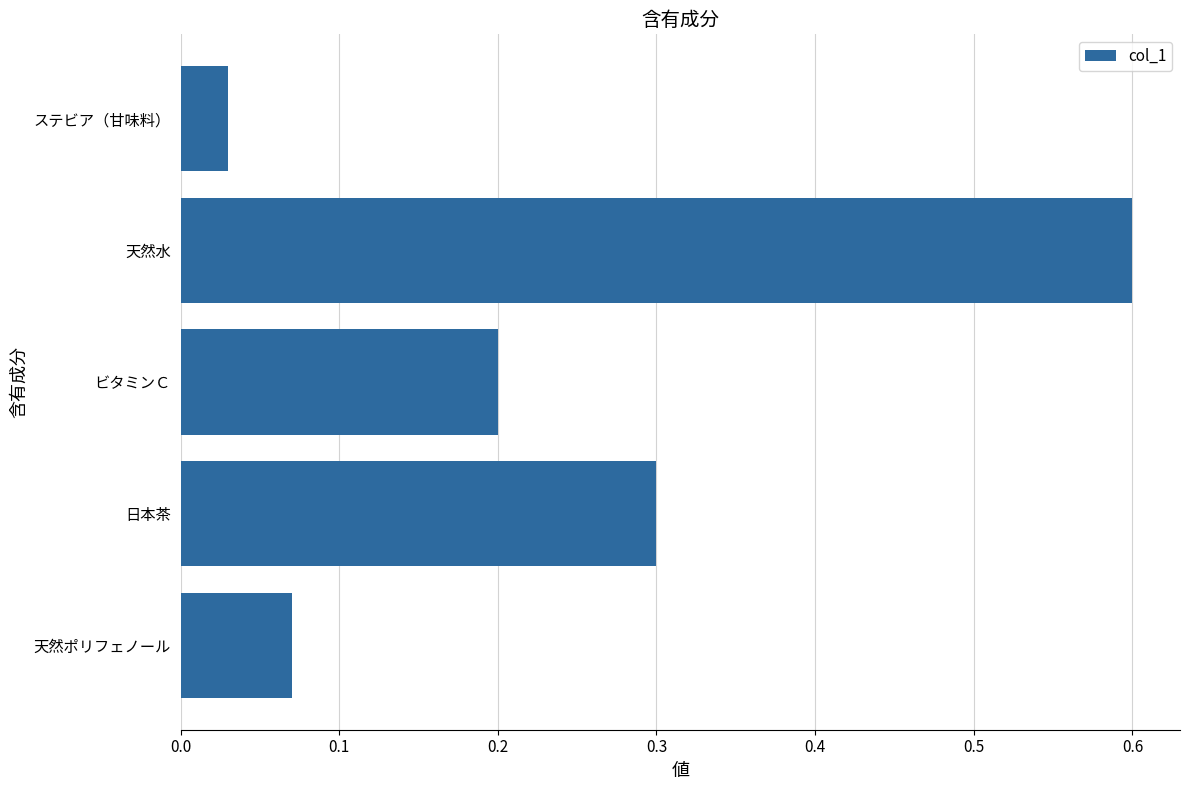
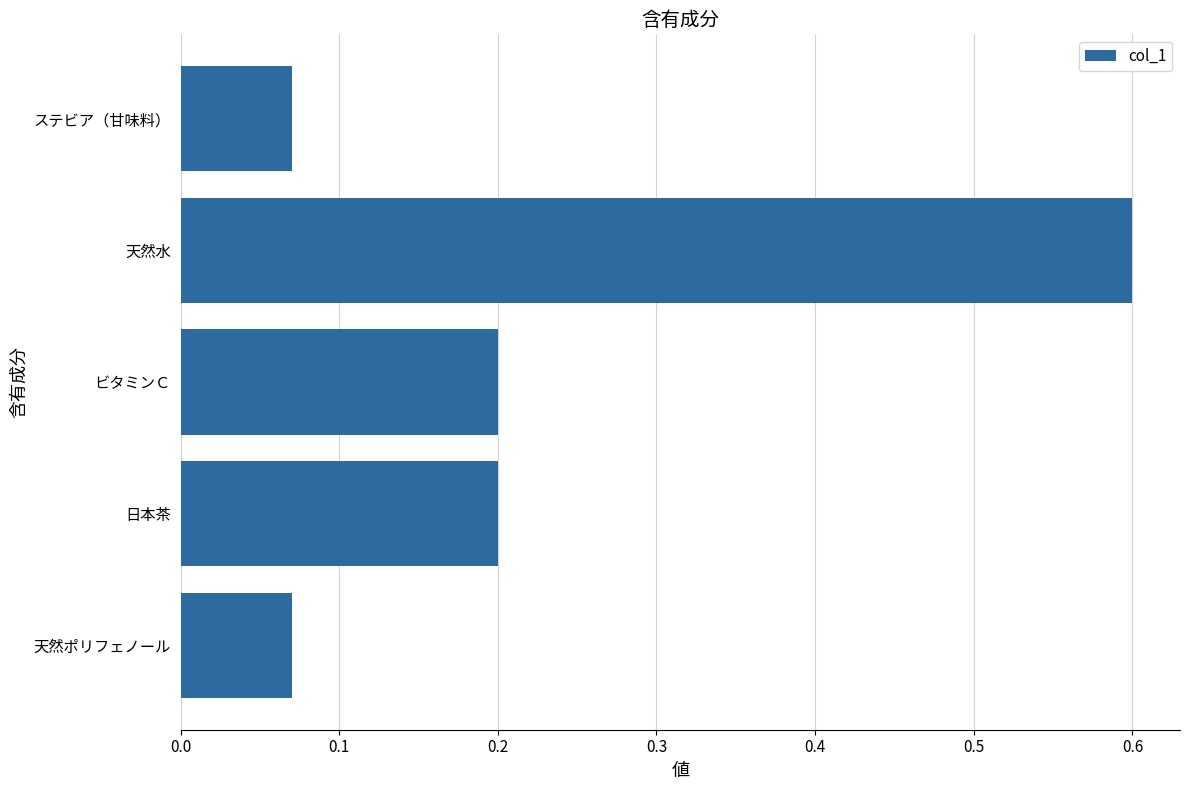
ステビア（甘味料）: 0.03 -> 0.07
日本茶: 0.3 -> 0.2
